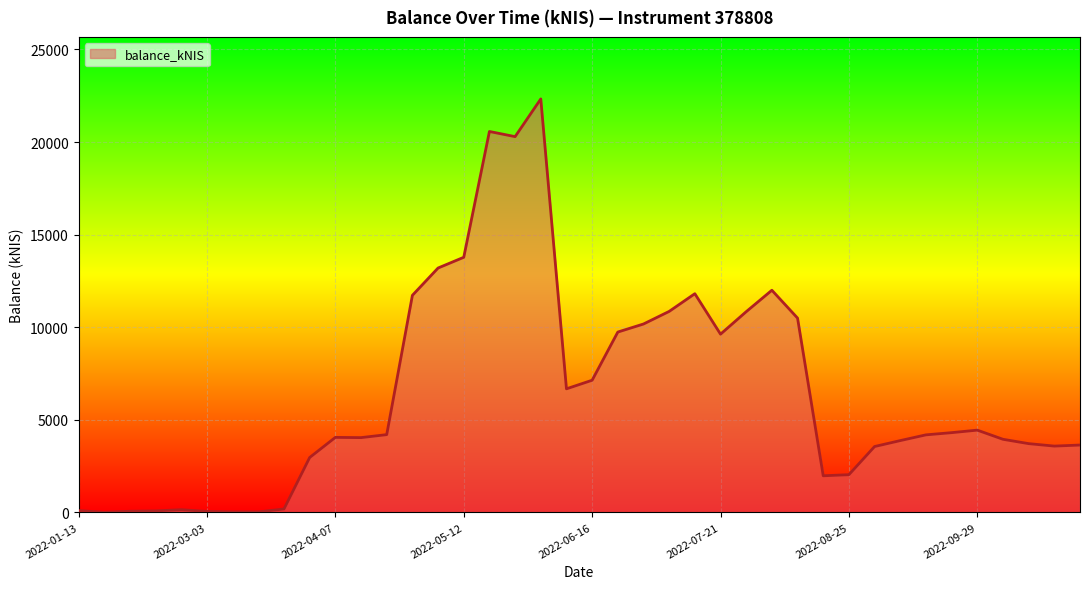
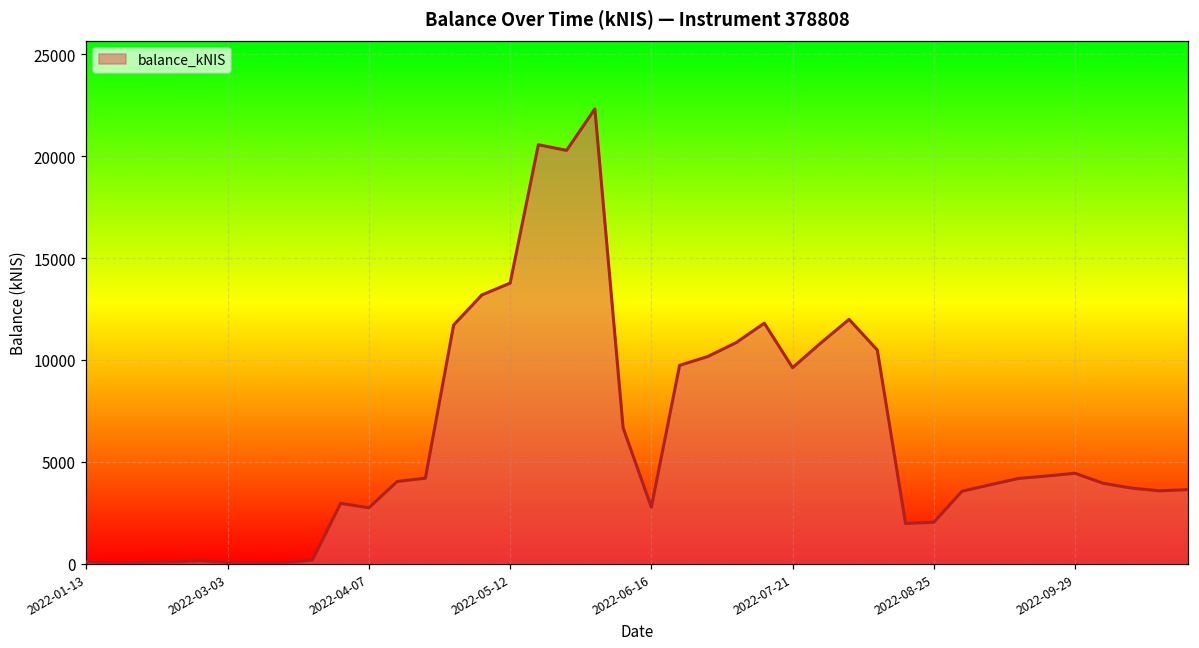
2022-04-07: 4000 -> 2700
2022-06-16: 7100 -> 2800
